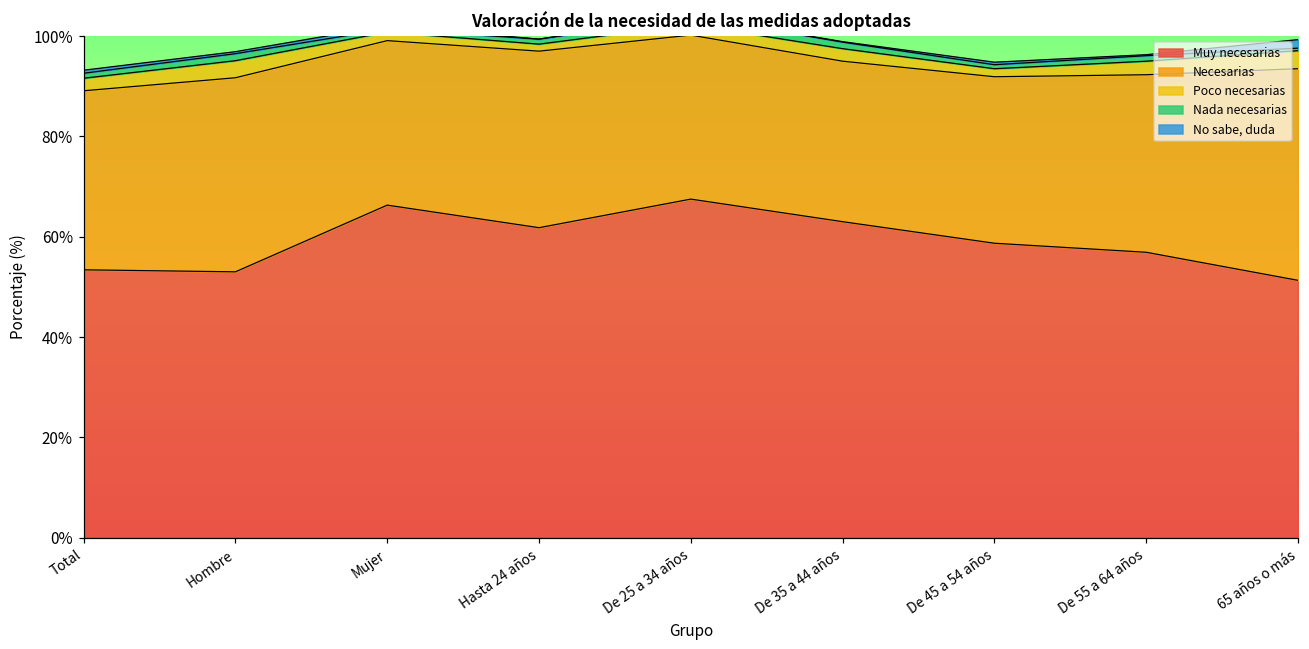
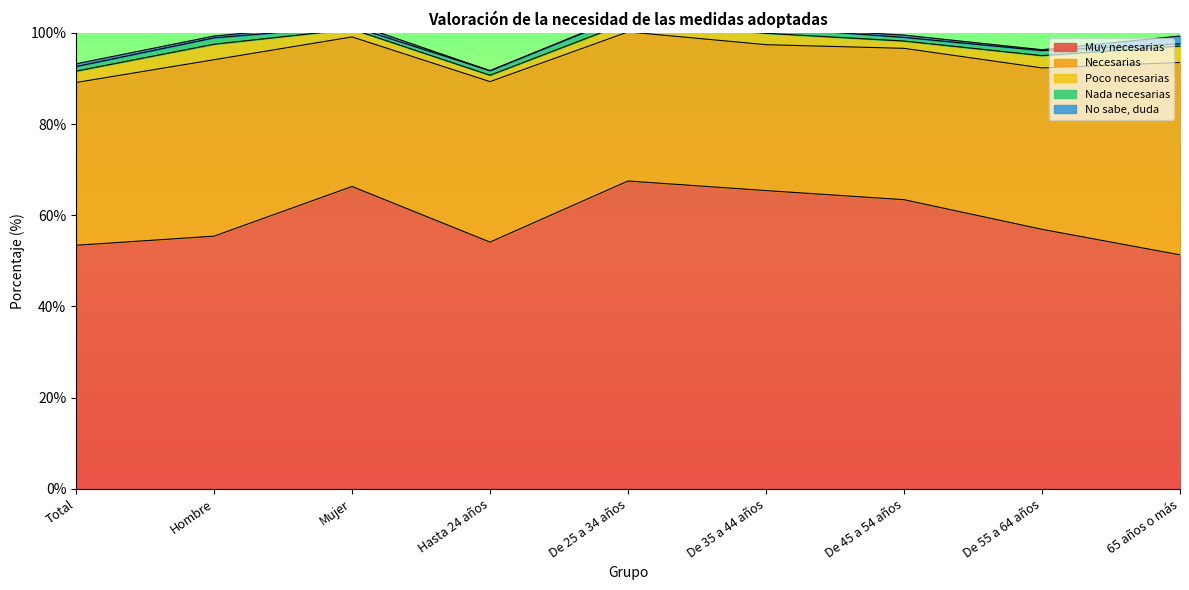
Muy necesarias, Hombre: 53% -> 55%
Muy necesarias, Hasta 24 años: 62% -> 54%
Muy necesarias, De 35 a 44 años: 63% -> 65%
Muy necesarias, De 45 a 54 años: 59% -> 63%
